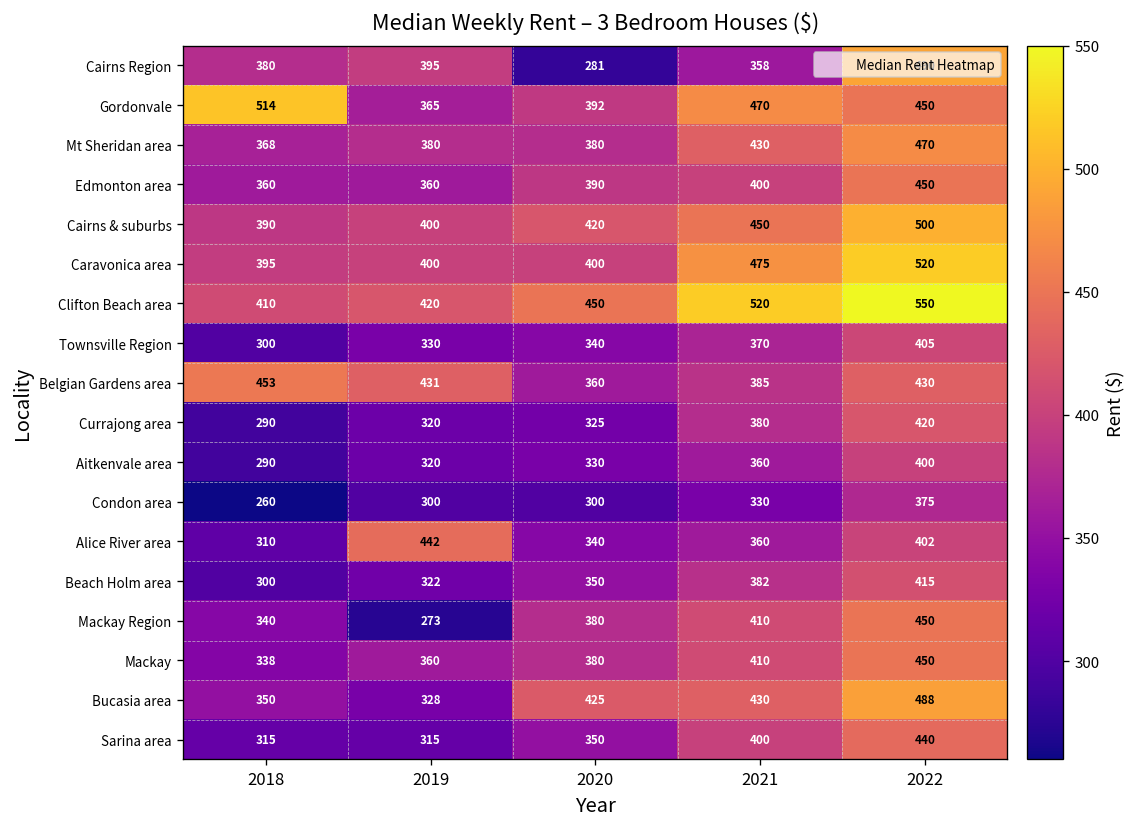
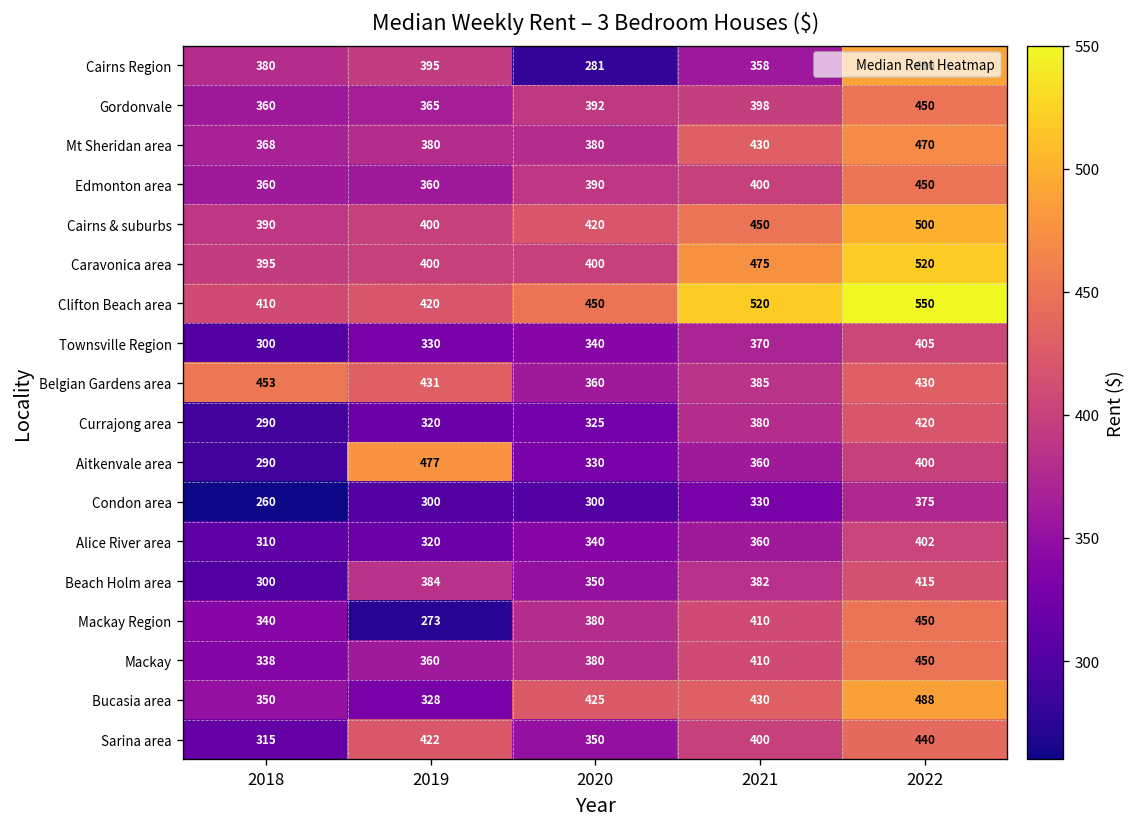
Gordonvale, 2018: 514 -> 360
Gordonvale, 2021: 470 -> 398
Aitkenvale area, 2019: 320 -> 477
Alice River area, 2019: 442 -> 320
Beach Holm area, 2019: 322 -> 384
Sarina area, 2019: 315 -> 422
